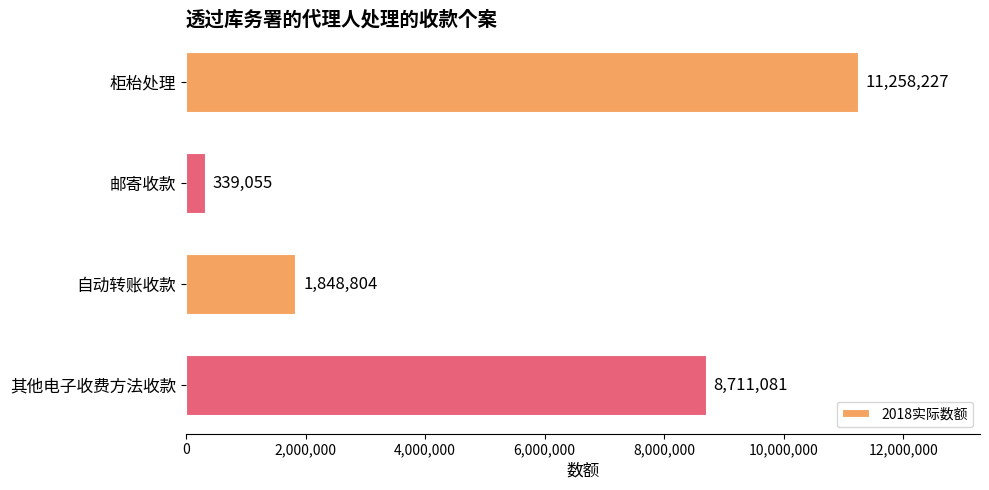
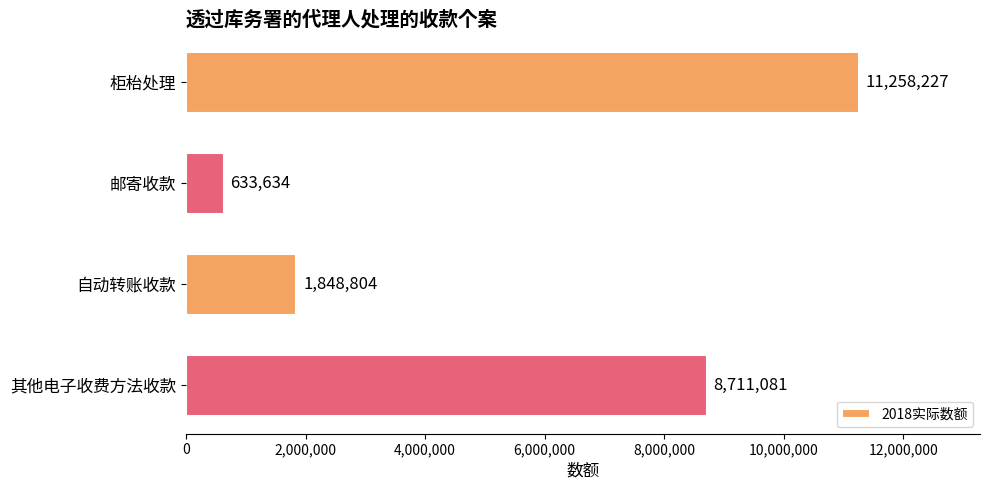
邮寄收款: 339,055 -> 633,634
